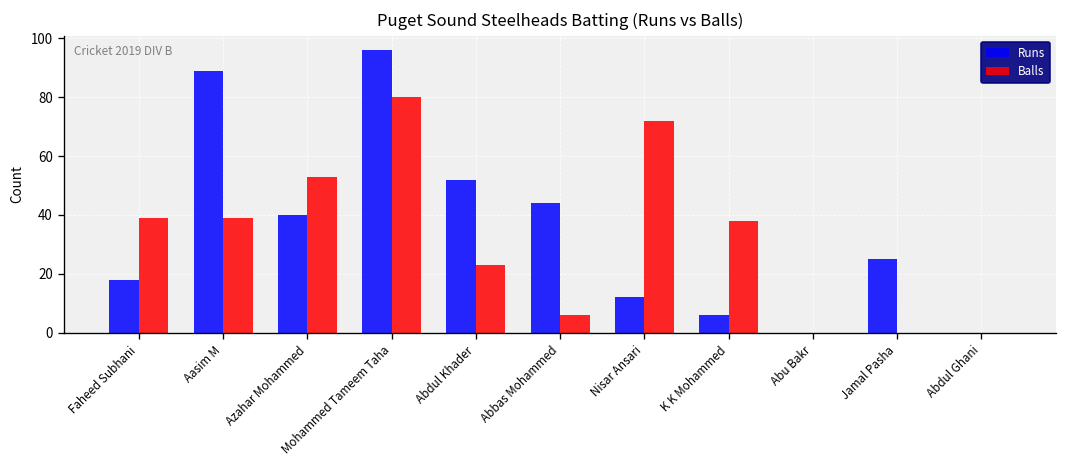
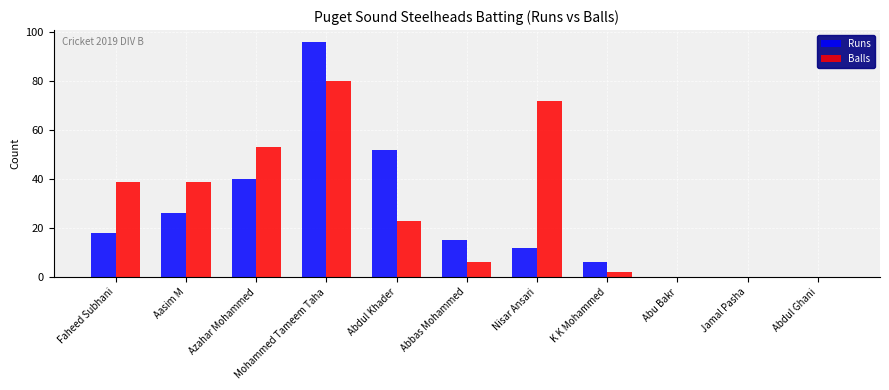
Runs, Aasim M: 89 -> 26
Runs, Abbas Mohammed: 44 -> 15
Balls, K K Mohammed: 38 -> 2
Runs, Jamal Pasha: 25 -> 0
